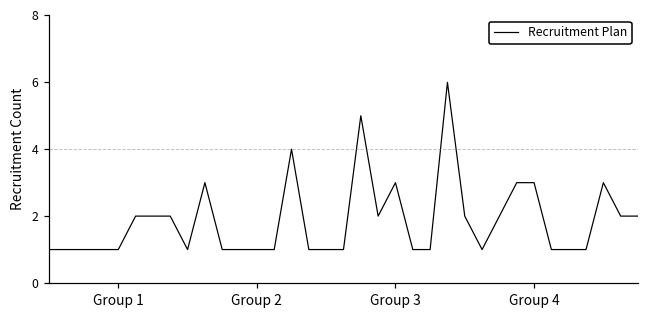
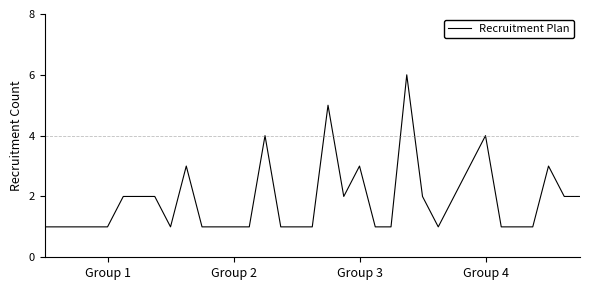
Group 4: 3 -> 4
